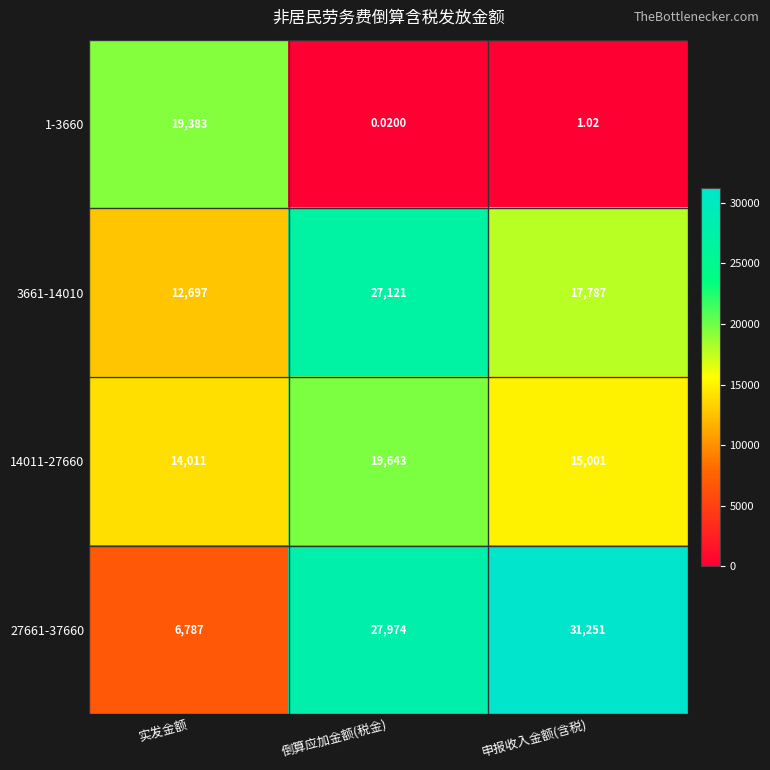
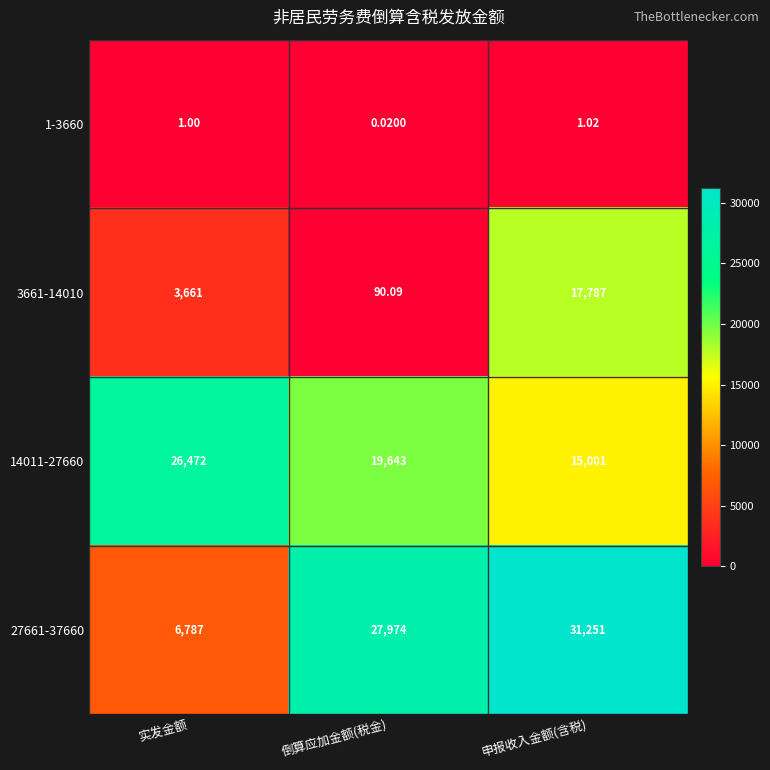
1-3660, 实发金额: 19,383 -> 1.00
3661-14010, 实发金额: 12,697 -> 3,661
3661-14010, 倒算应加金额(税金): 27,121 -> 90.09
14011-27660, 实发金额: 14,011 -> 26,472
